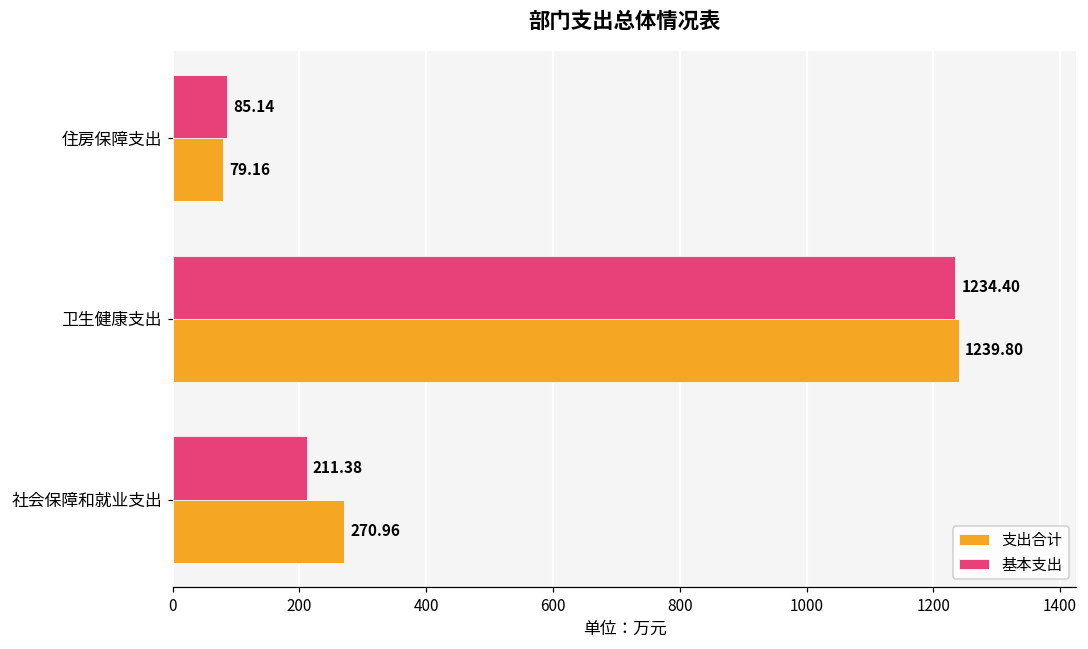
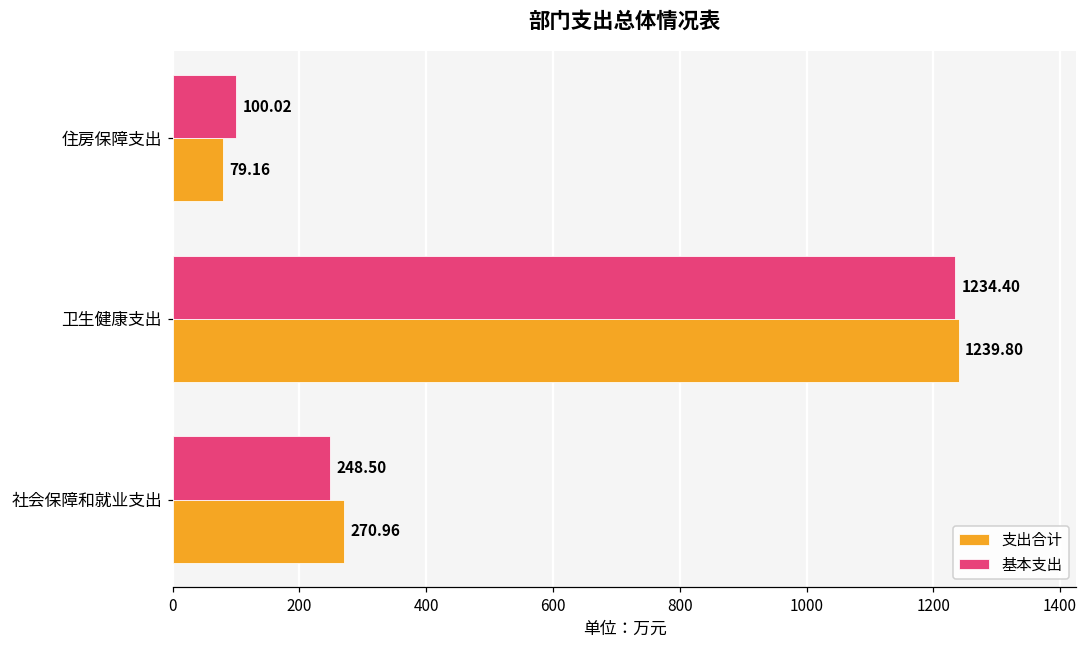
基本支出, 住房保障支出: 85.14 -> 100.02
基本支出, 社会保障和就业支出: 211.38 -> 248.50
